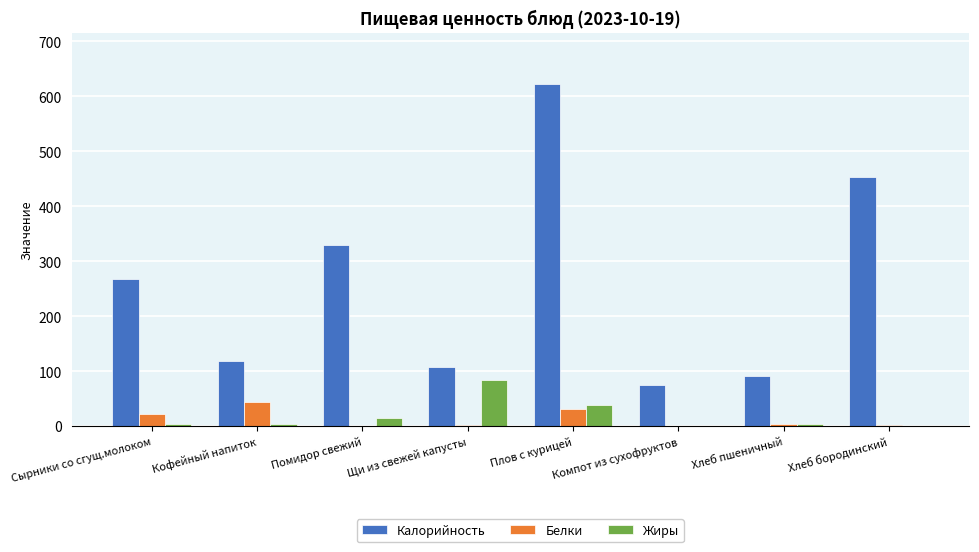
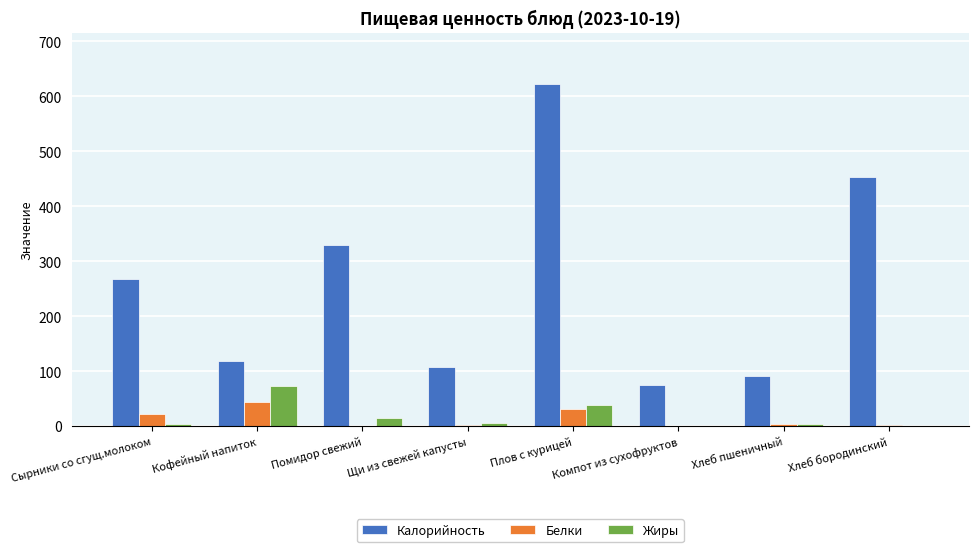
Жиры, Кофейный напиток: 0 -> 70
Жиры, Щи из свежей капусты: 80 -> 10
